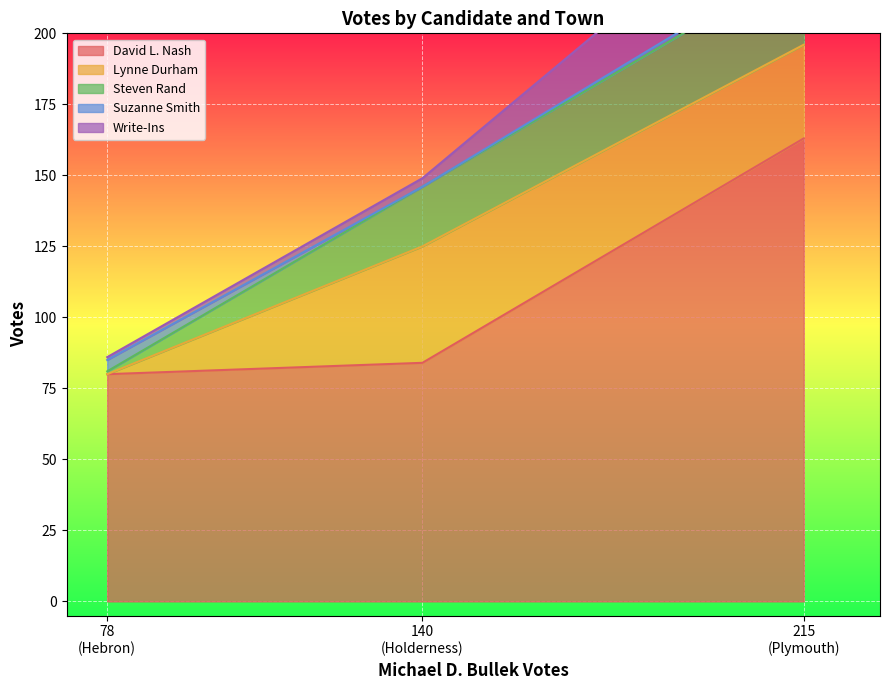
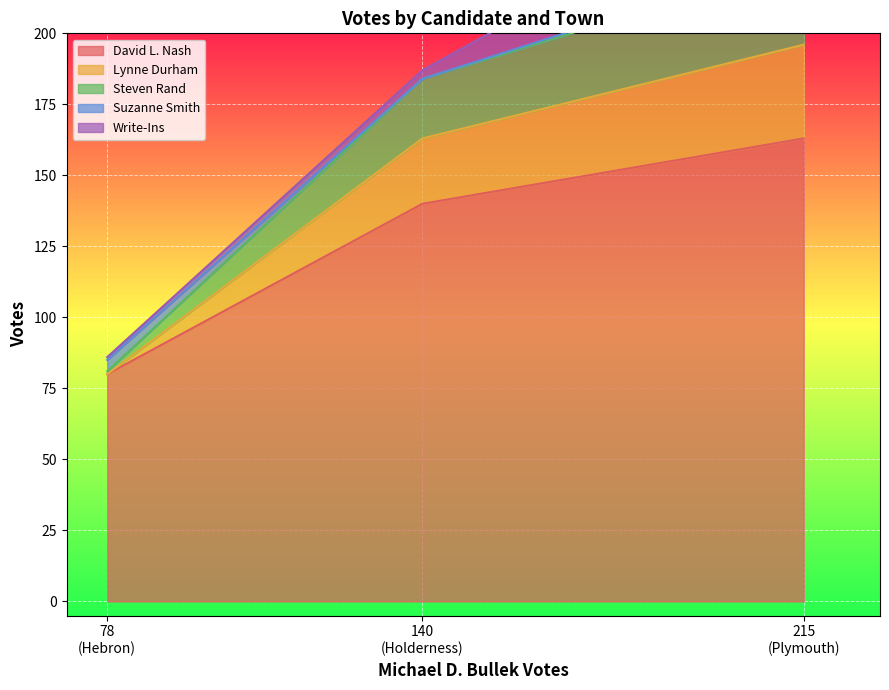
David L. Nash, 140 (Holderness): 84 -> 140
Lynne Durham, 140 (Holderness): 41 -> 23
